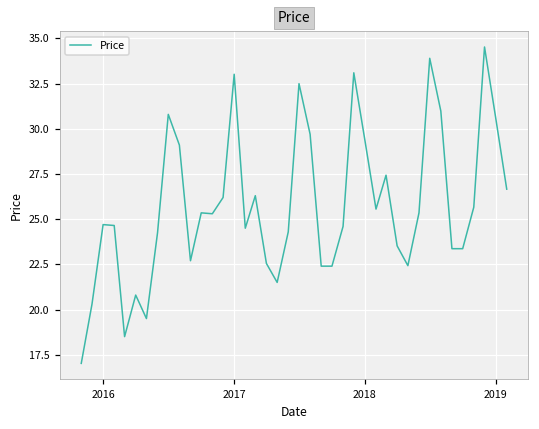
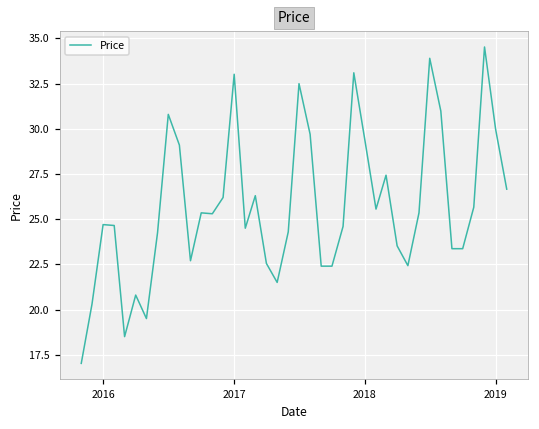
2019: 30.6 -> 30.0
